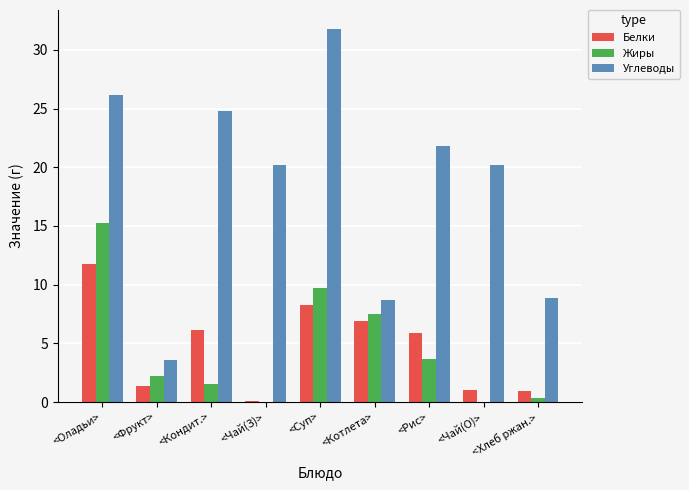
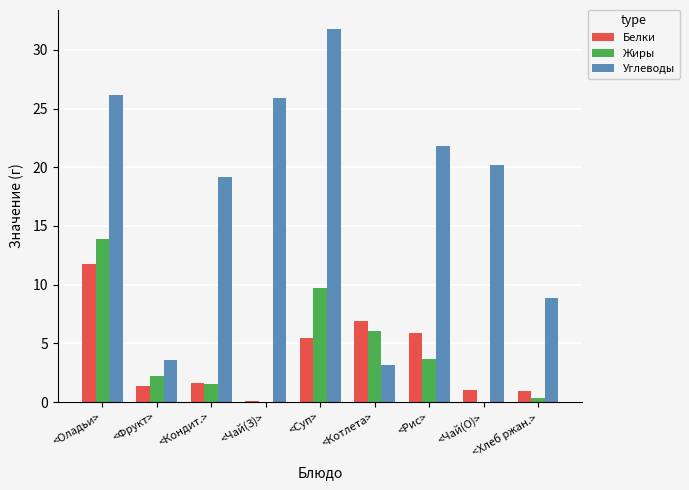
Жиры, <Оладьи>: 15.3 -> 13.9
Белки, <Кондит.>: 6.1 -> 1.6
Углеводы, <Кондит.>: 24.8 -> 19.2
Углеводы, <Чай(З)>: 20.2 -> 25.9
Белки, <Суп>: 8.3 -> 5.5
Жиры, <Котлета>: 7.5 -> 6.1
Углеводы, <Котлета>: 8.7 -> 3.2
